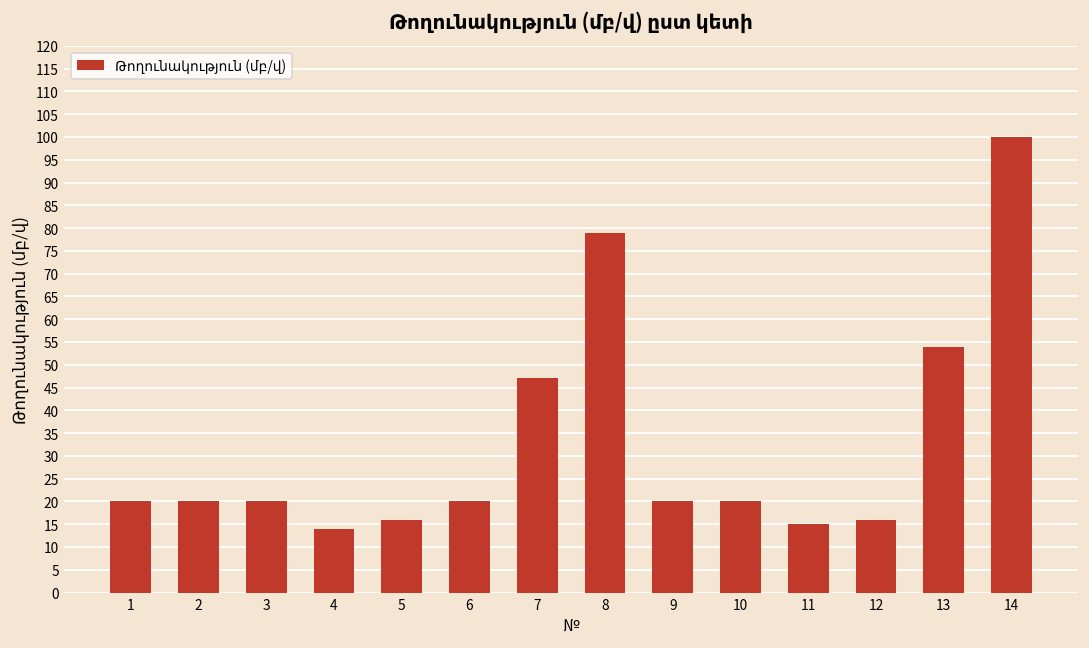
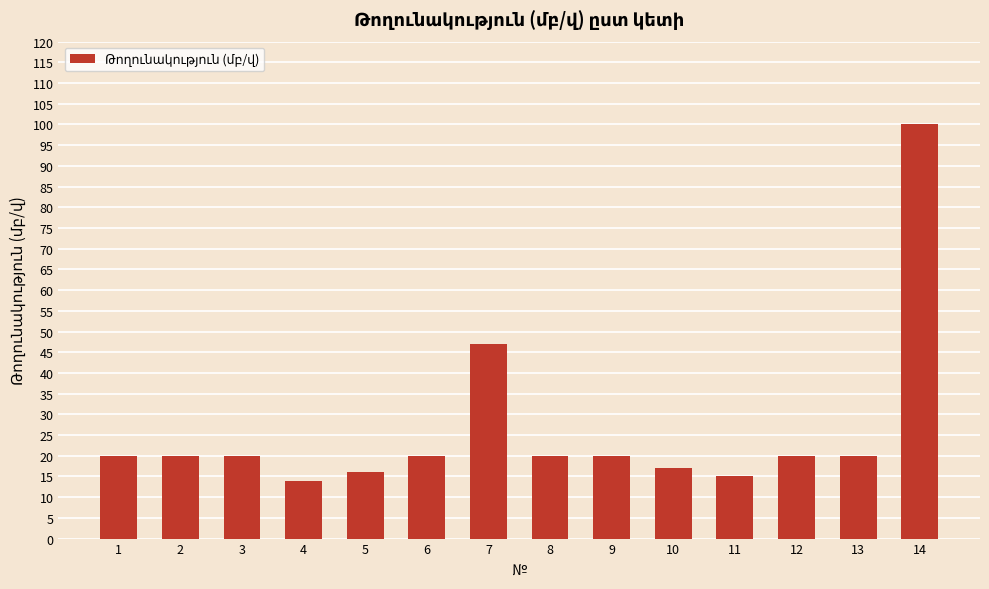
8: 79 -> 20
10: 20 -> 17
12: 16 -> 20
13: 54 -> 20
